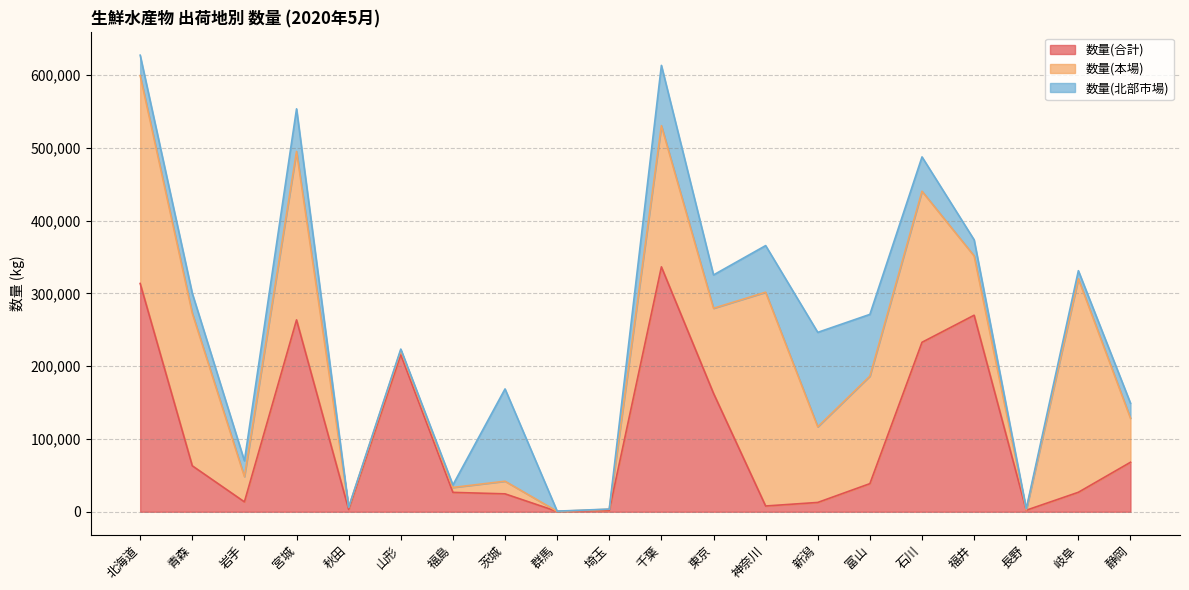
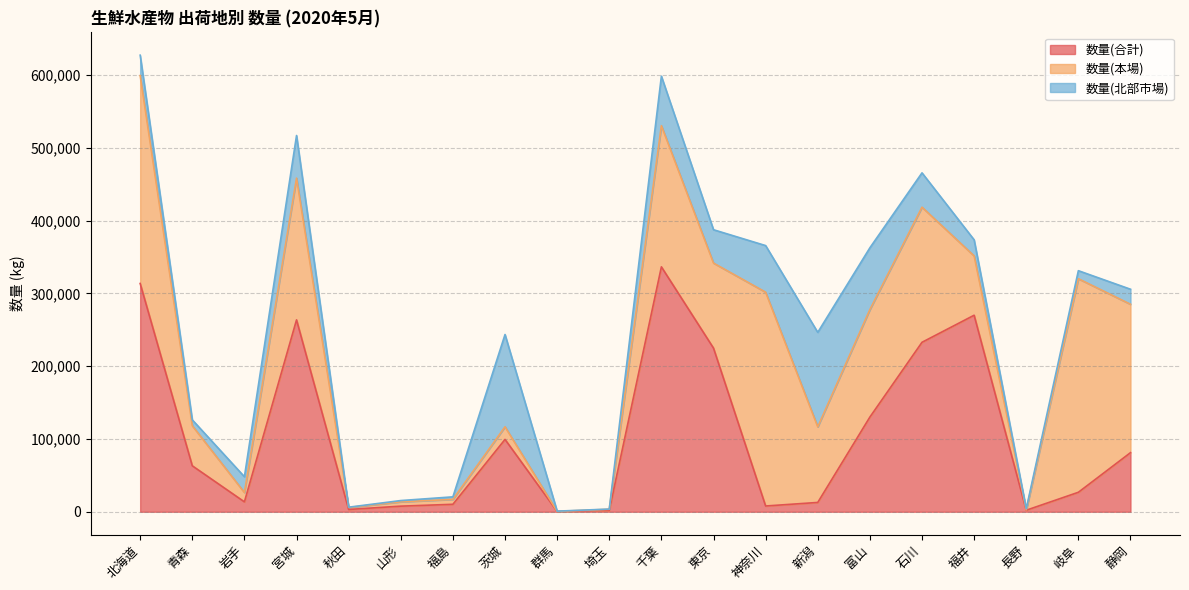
数量(本場), 青森: 210,000 -> 60,000
数量(北部市場), 青森: 30,000 -> 10,000
数量(本場), 岩手: 30,000 -> 10,000
数量(本場), 宮城: 230,000 -> 190,000
数量(合計), 山形: 220,000 -> 10,000
数量(合計), 福島: 30,000 -> 10,000
数量(合計), 茨城: 20,000 -> 100,000
数量(北部市場), 千葉: 80,000 -> 70,000
数量(合計), 東京: 160,000 -> 220,000
数量(合計), 富山: 40,000 -> 130,000
数量(本場), 石川: 210,000 -> 190,000
数量(合計), 静岡: 70,000 -> 80,000
数量(本場), 静岡: 60,000 -> 200,000
